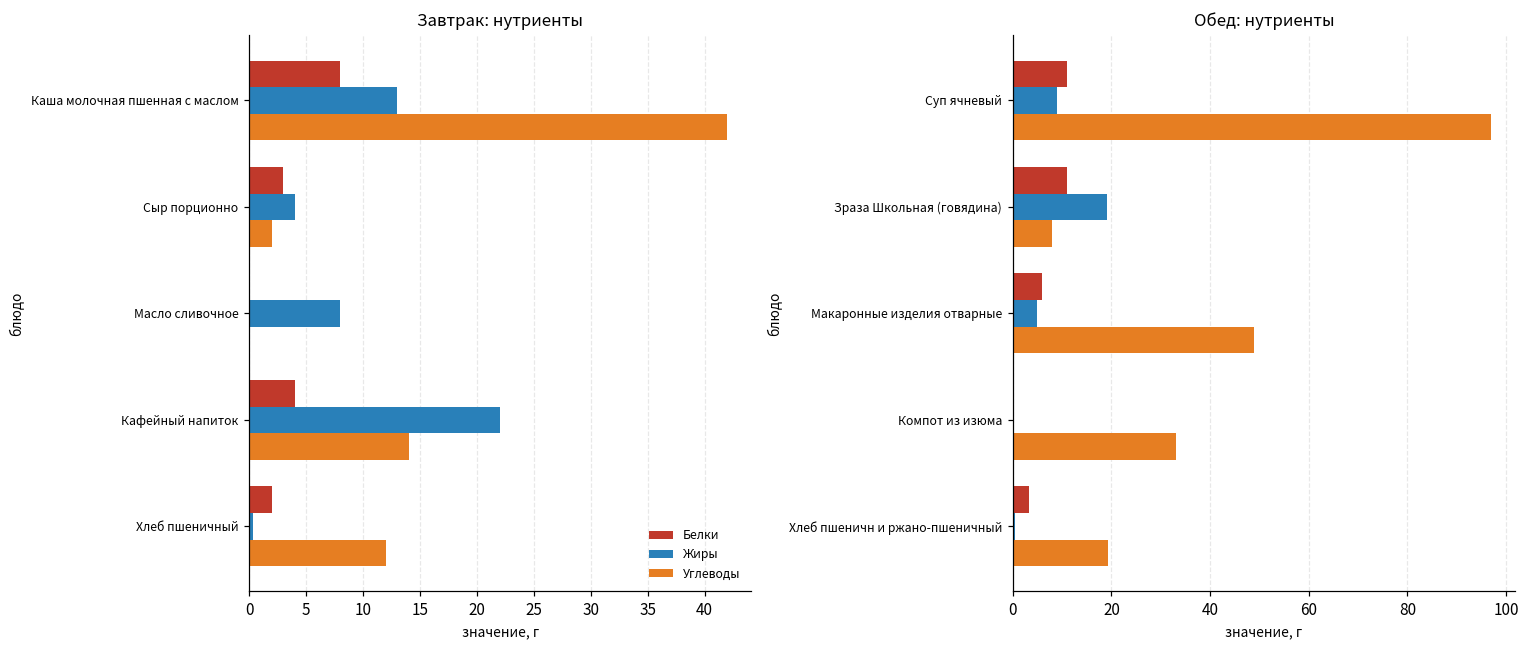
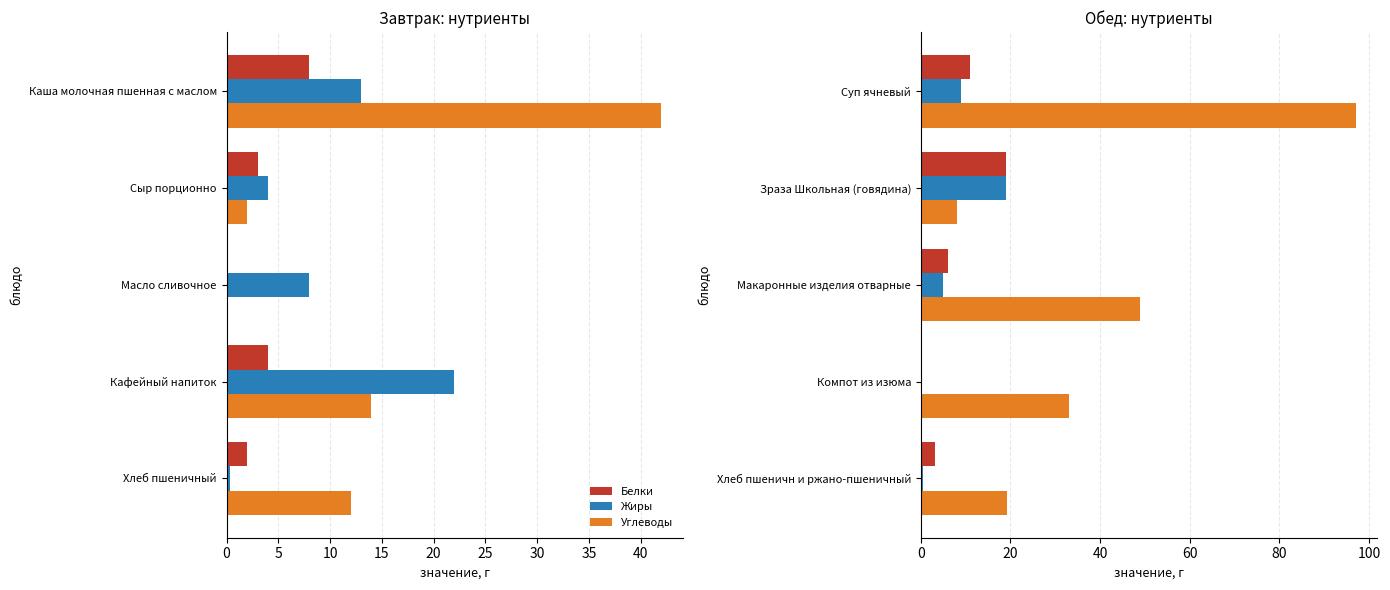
Обед: нутриенты, Белки, Зраза Школьная (говядина): 11 -> 19
